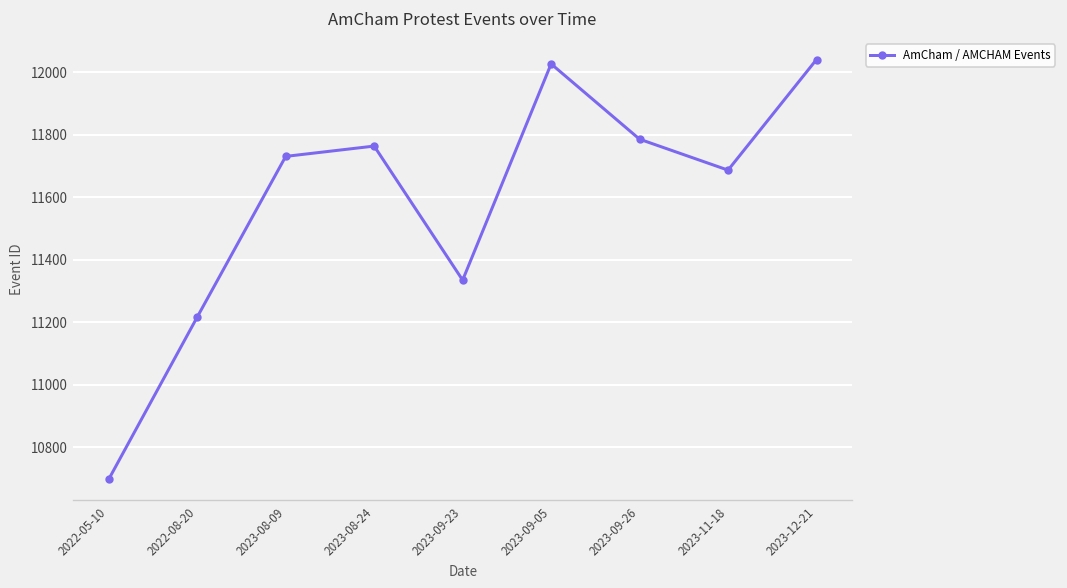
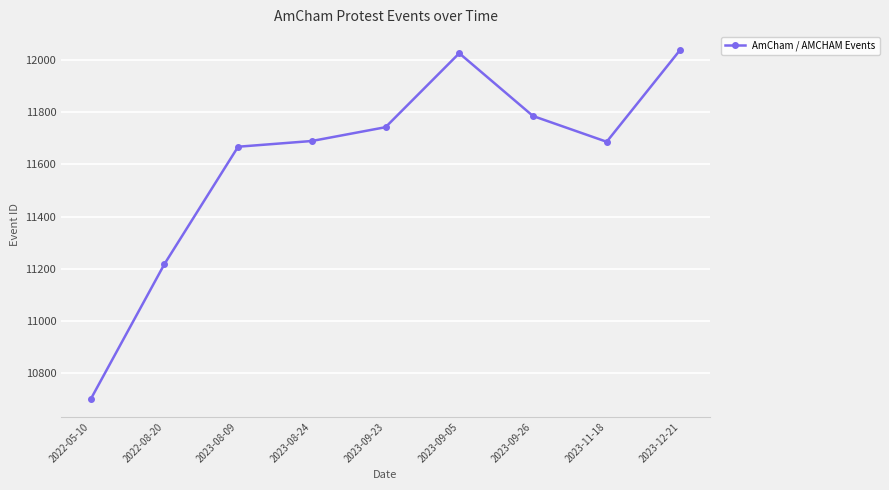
2023-08-09: 11730 -> 11670
2023-08-24: 11760 -> 11690
2023-09-23: 11340 -> 11740
